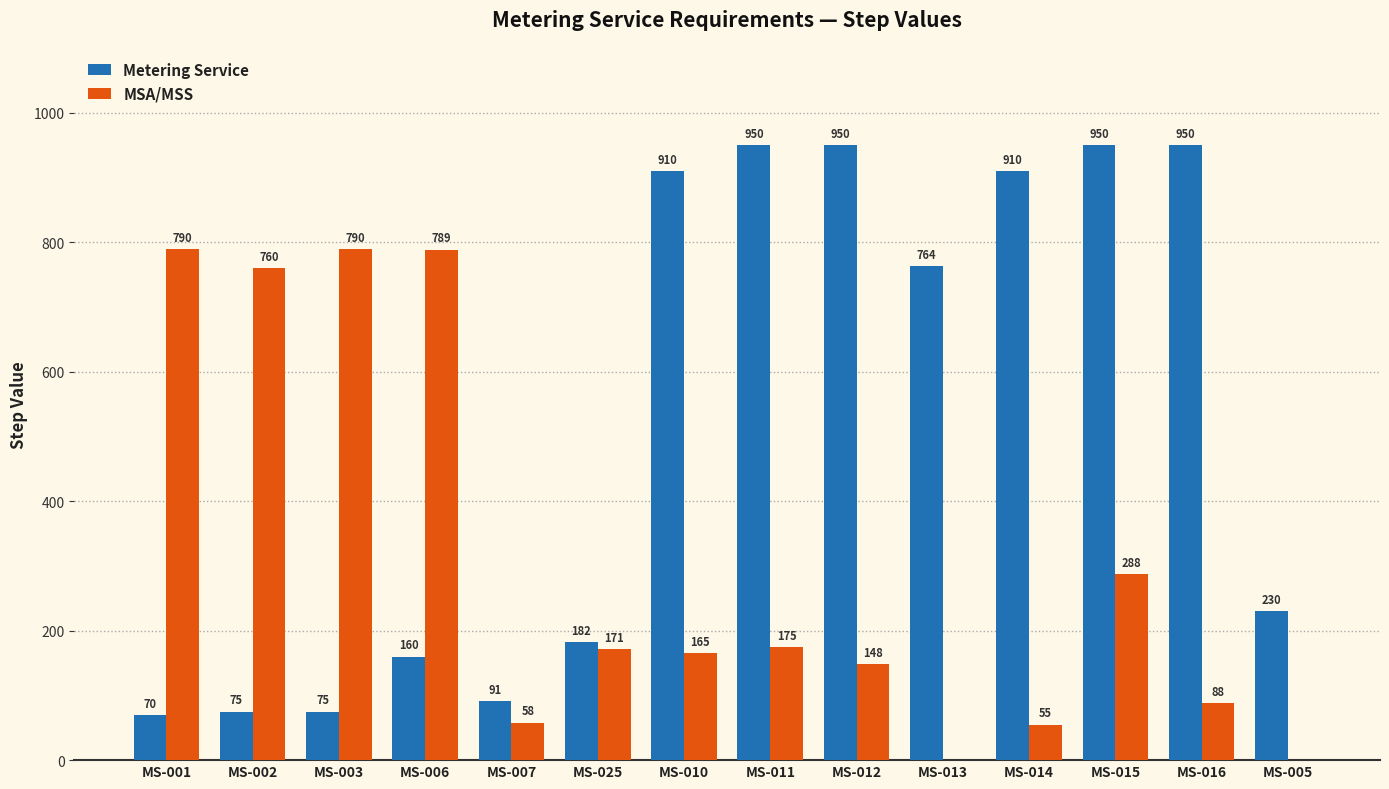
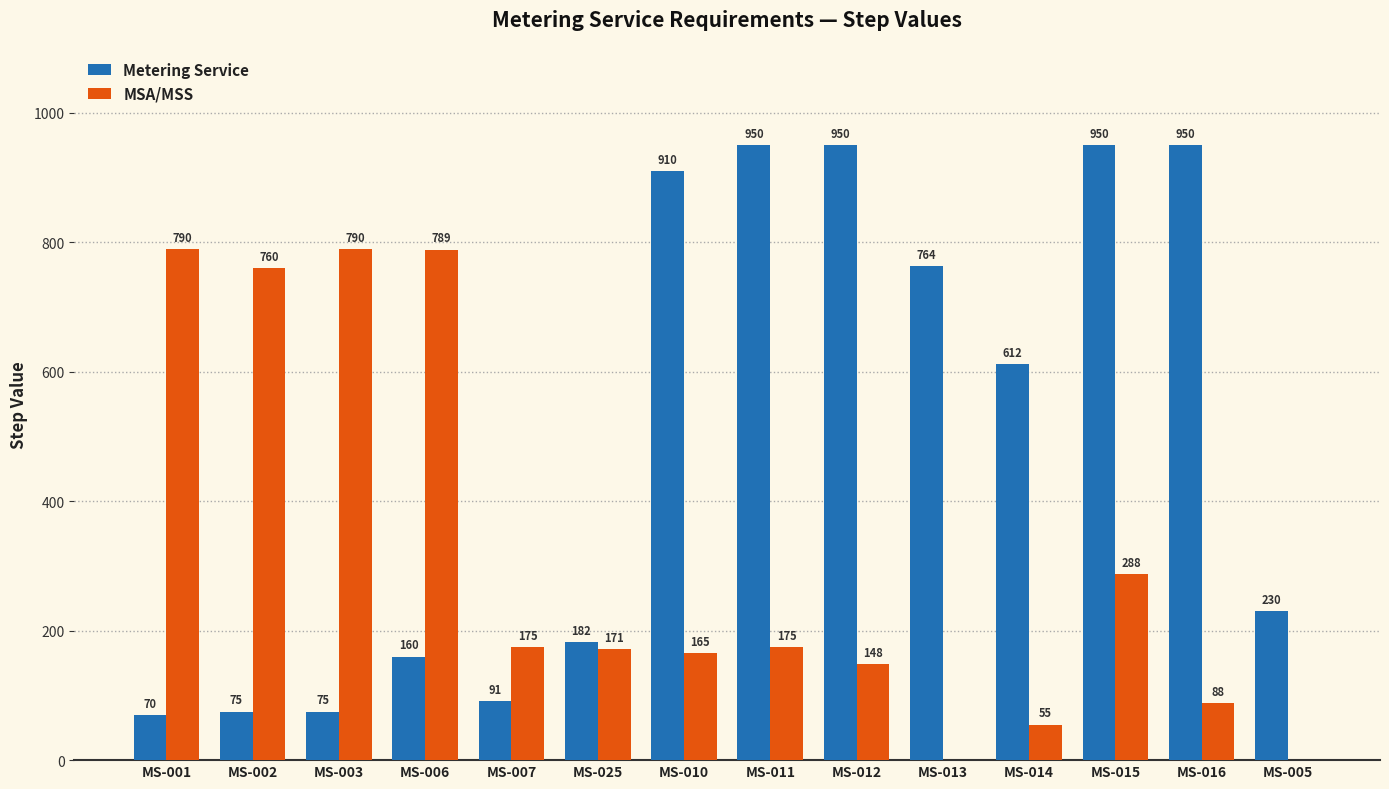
MSA/MSS, MS-007: 58 -> 175
Metering Service, MS-014: 910 -> 612
